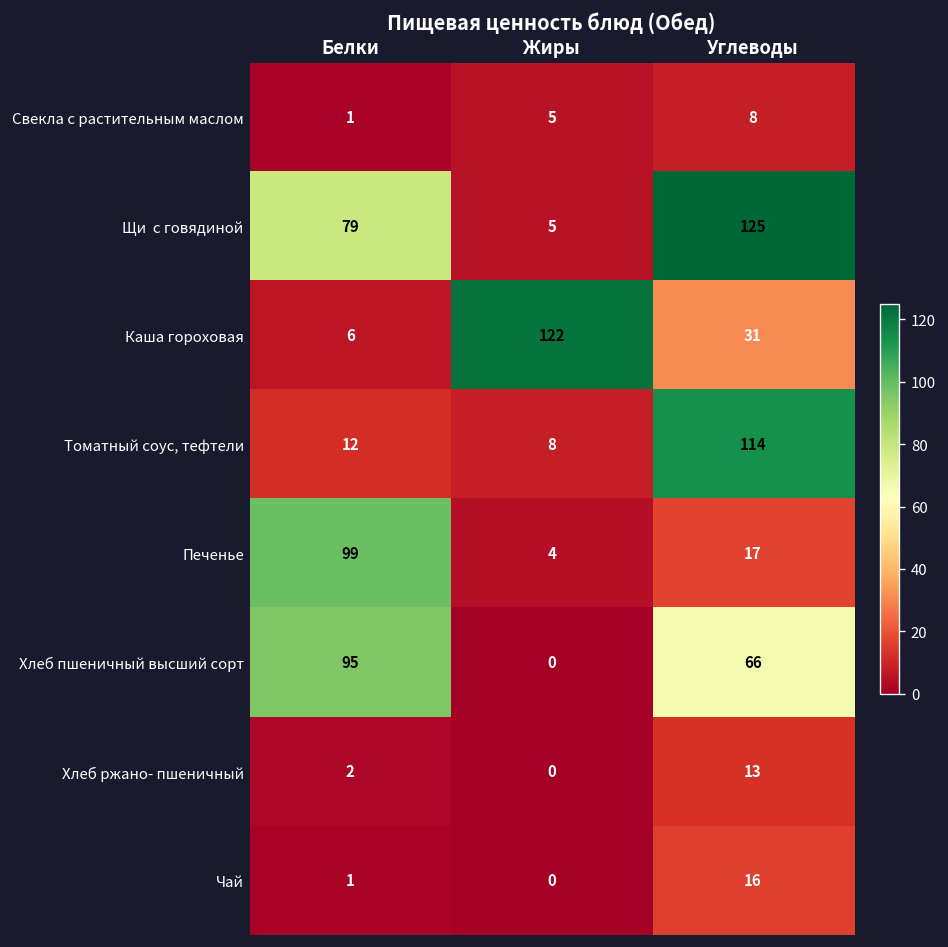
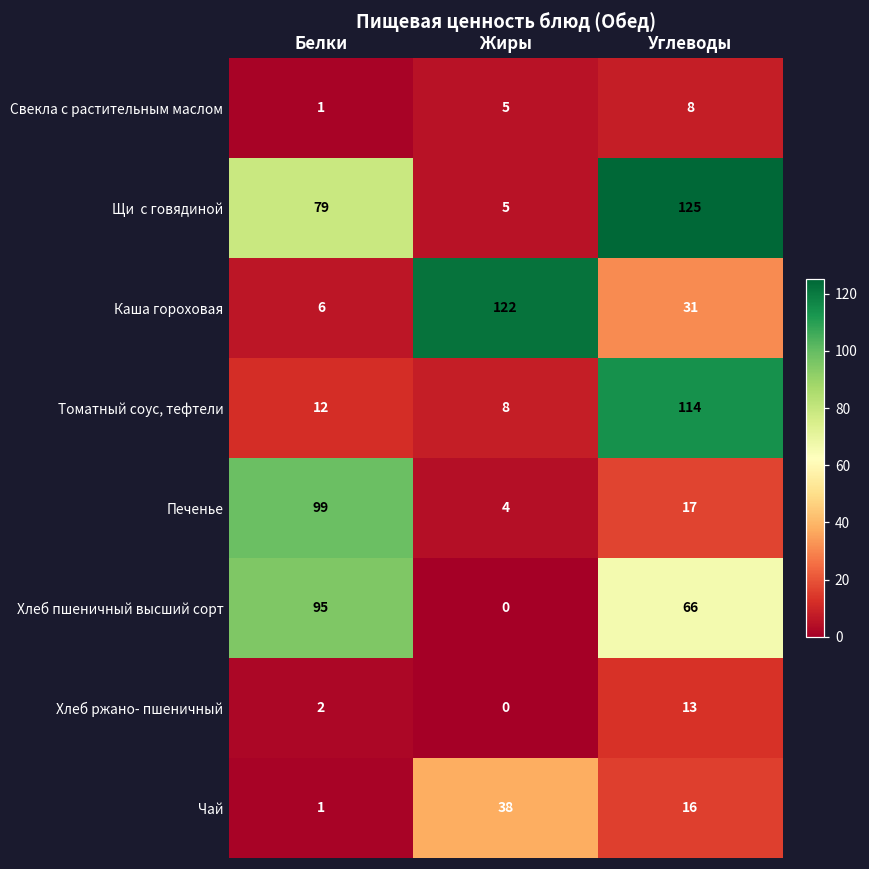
Чай, Жиры: 0 -> 38
